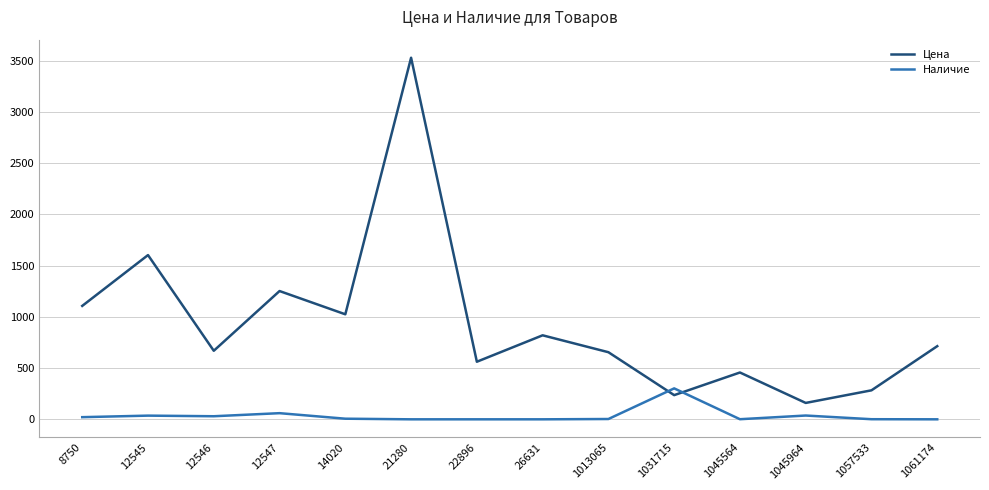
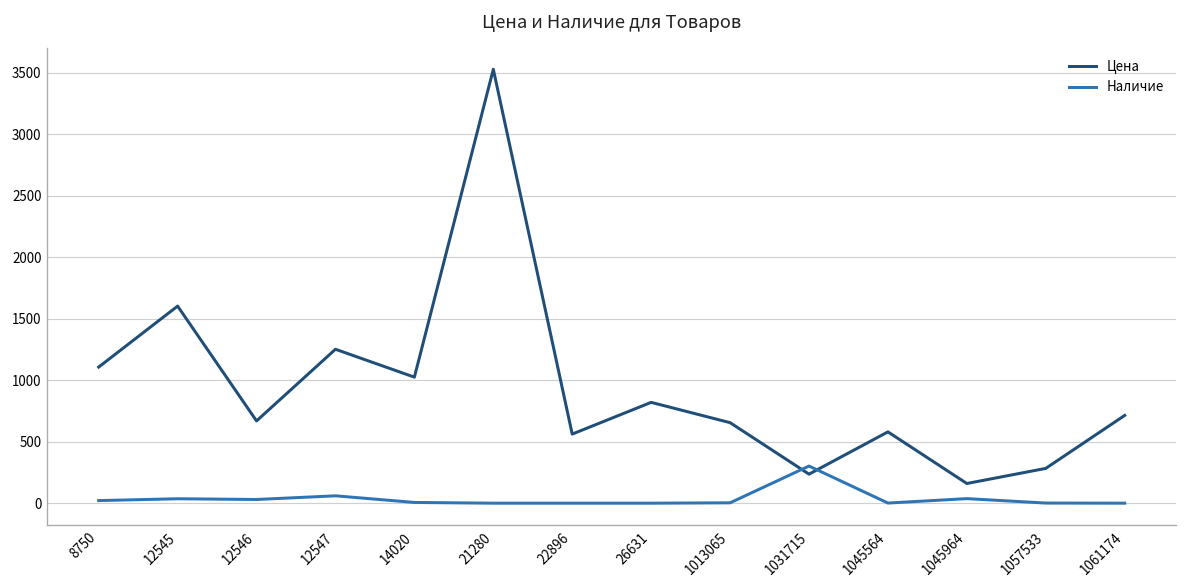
Цена, 1045564: 460 -> 580
